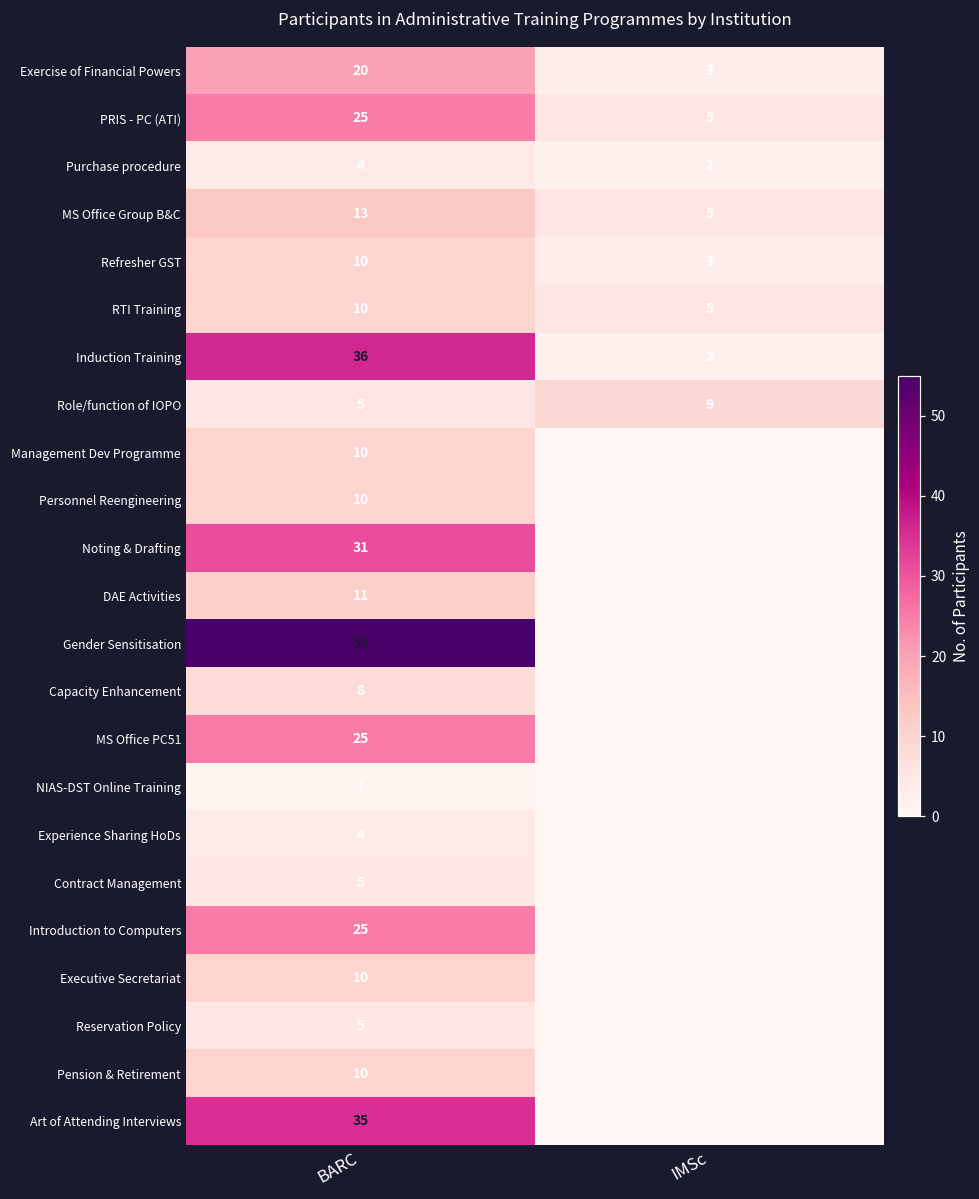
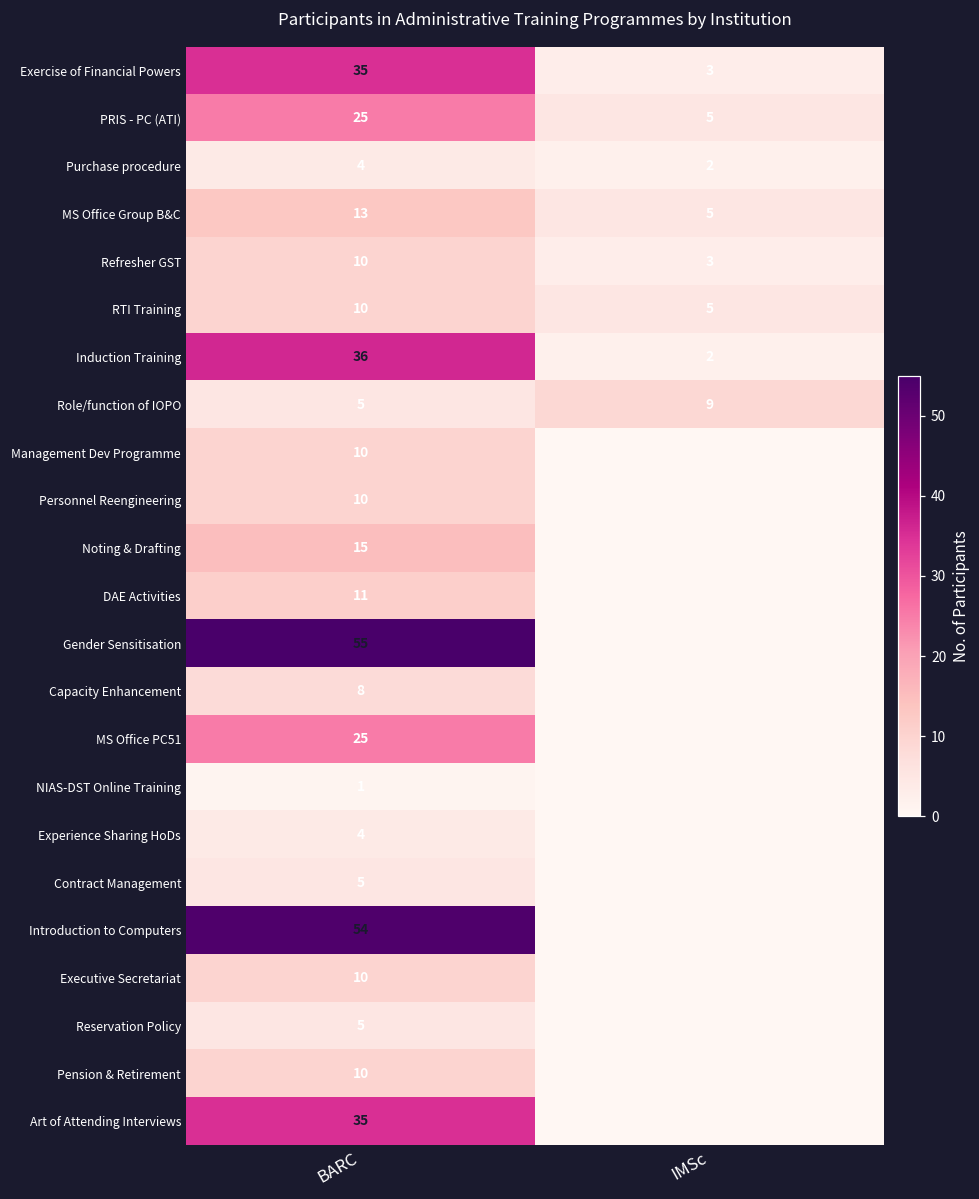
Exercise of Financial Powers, BARC: 20 -> 35
Noting & Drafting, BARC: 31 -> 15
Introduction to Computers, BARC: 25 -> 54
